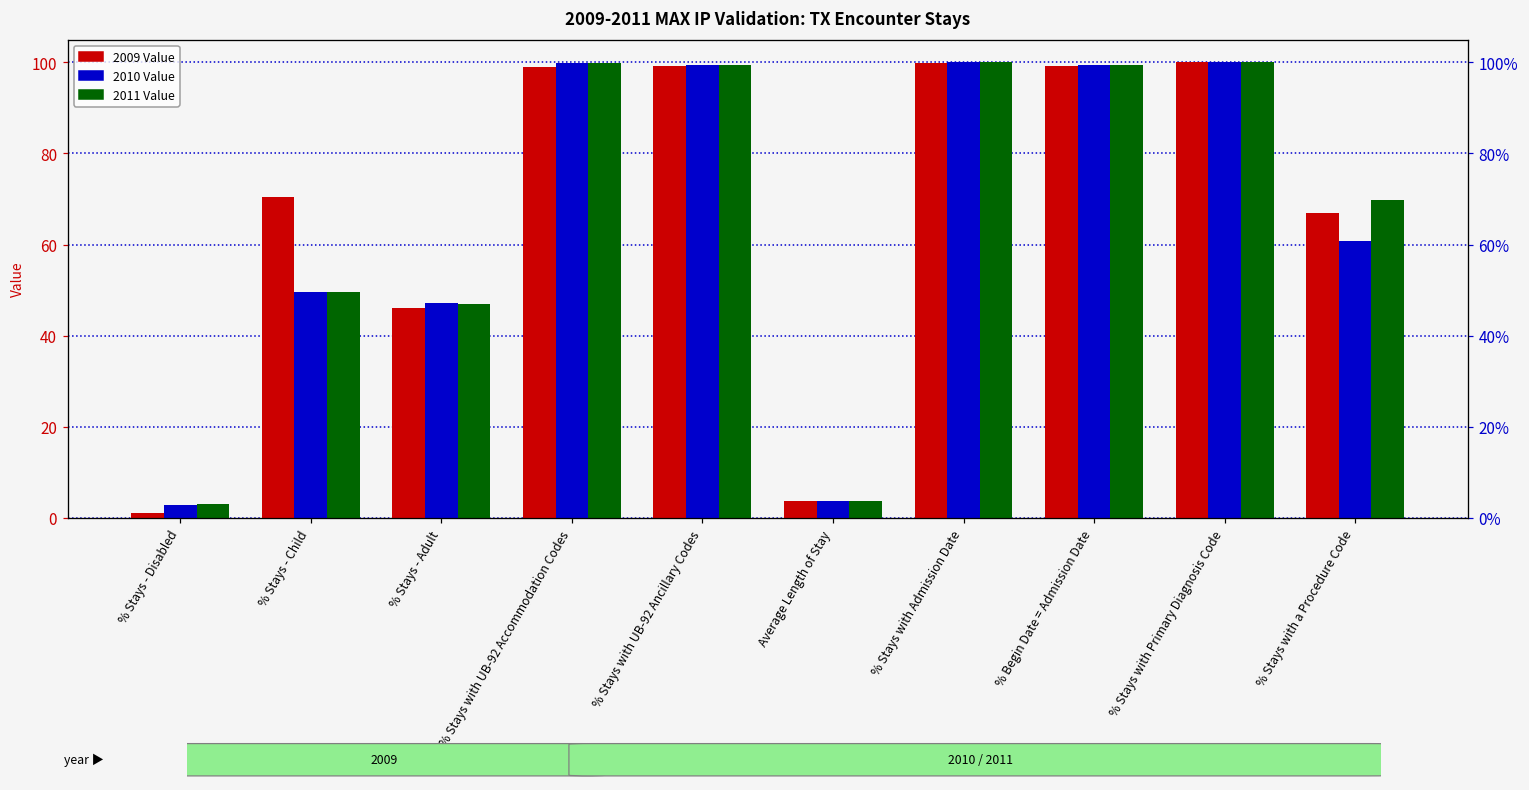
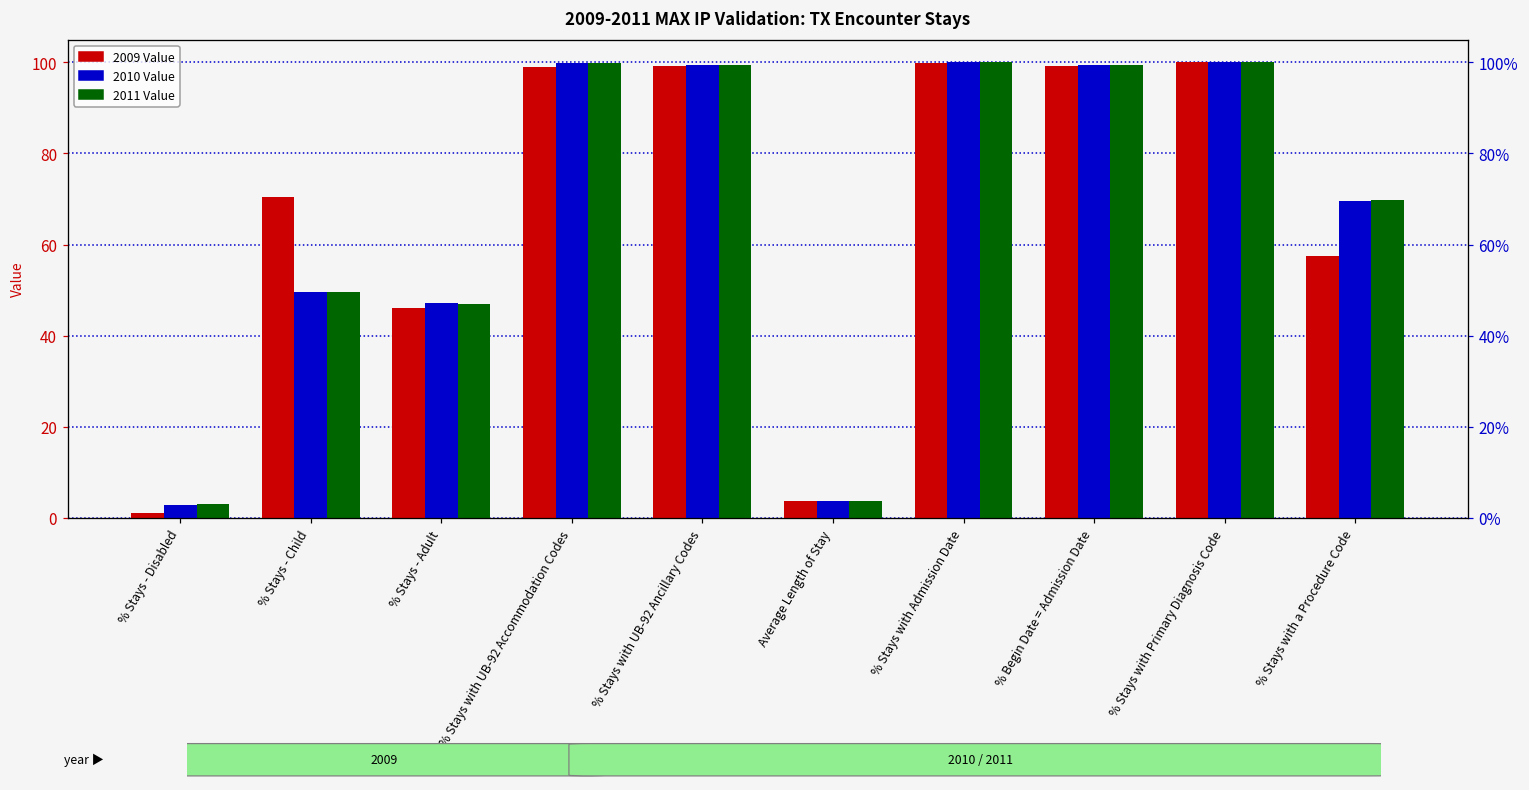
2009 Value, % Stays with a Procedure Code: 67 -> 57
2010 Value, % Stays with a Procedure Code: 61 -> 70
